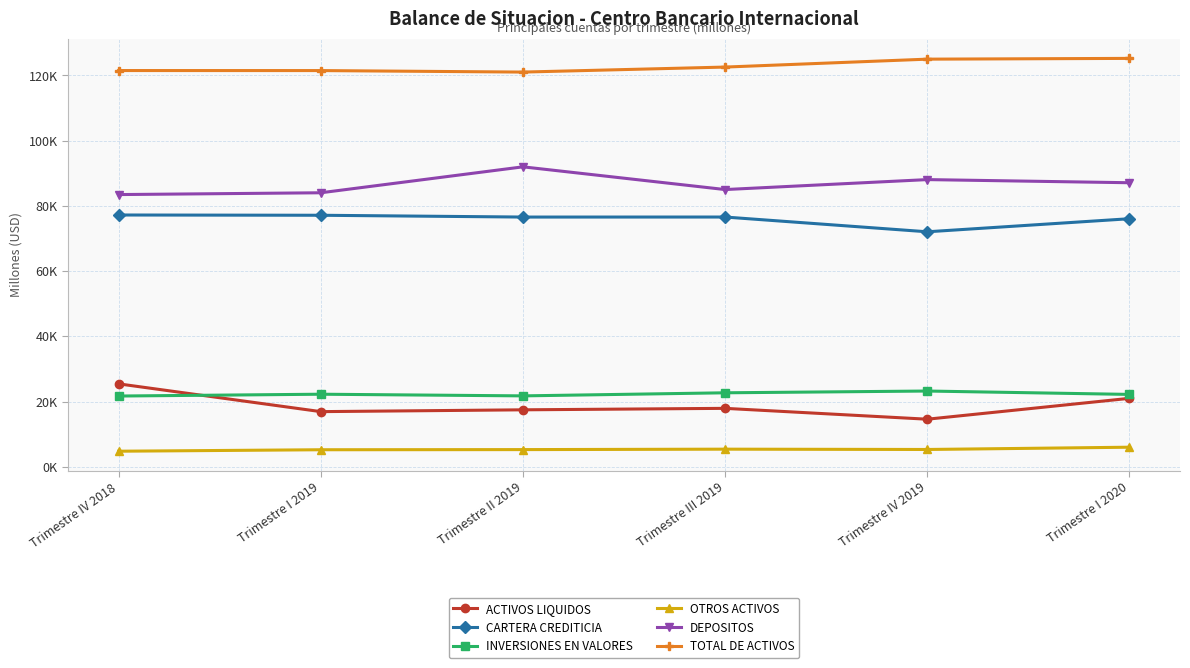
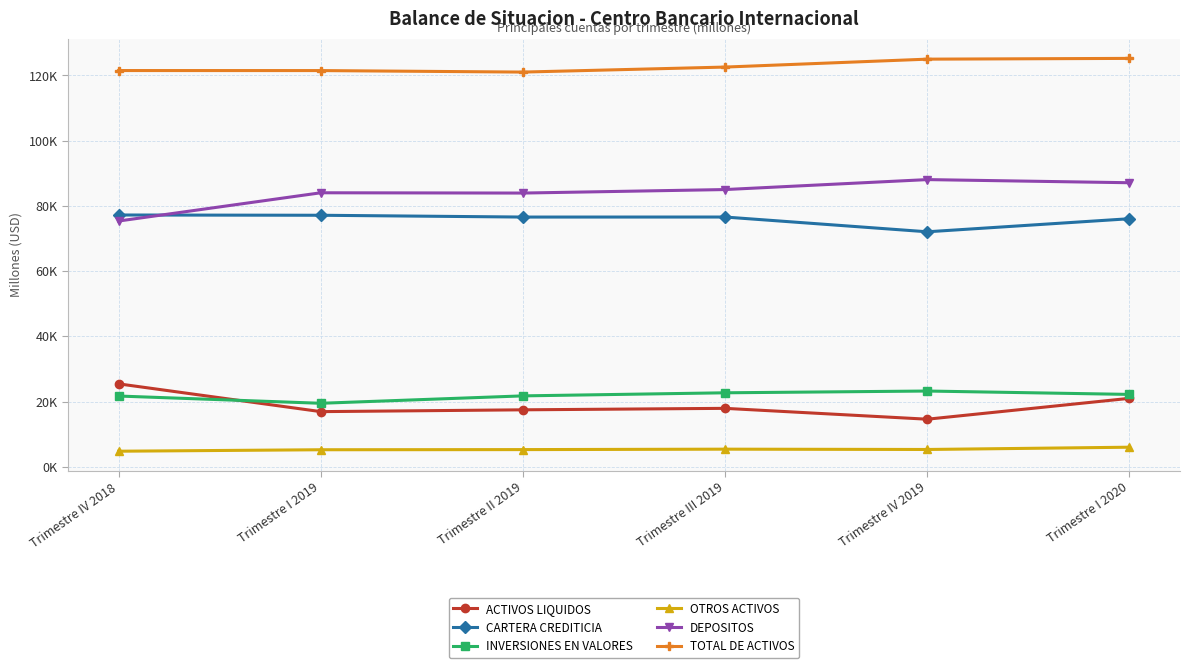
DEPOSITOS, Trimestre IV 2018: 83000 -> 75000
INVERSIONES EN VALORES, Trimestre I 2019: 22000 -> 19000
DEPOSITOS, Trimestre II 2019: 92000 -> 84000
